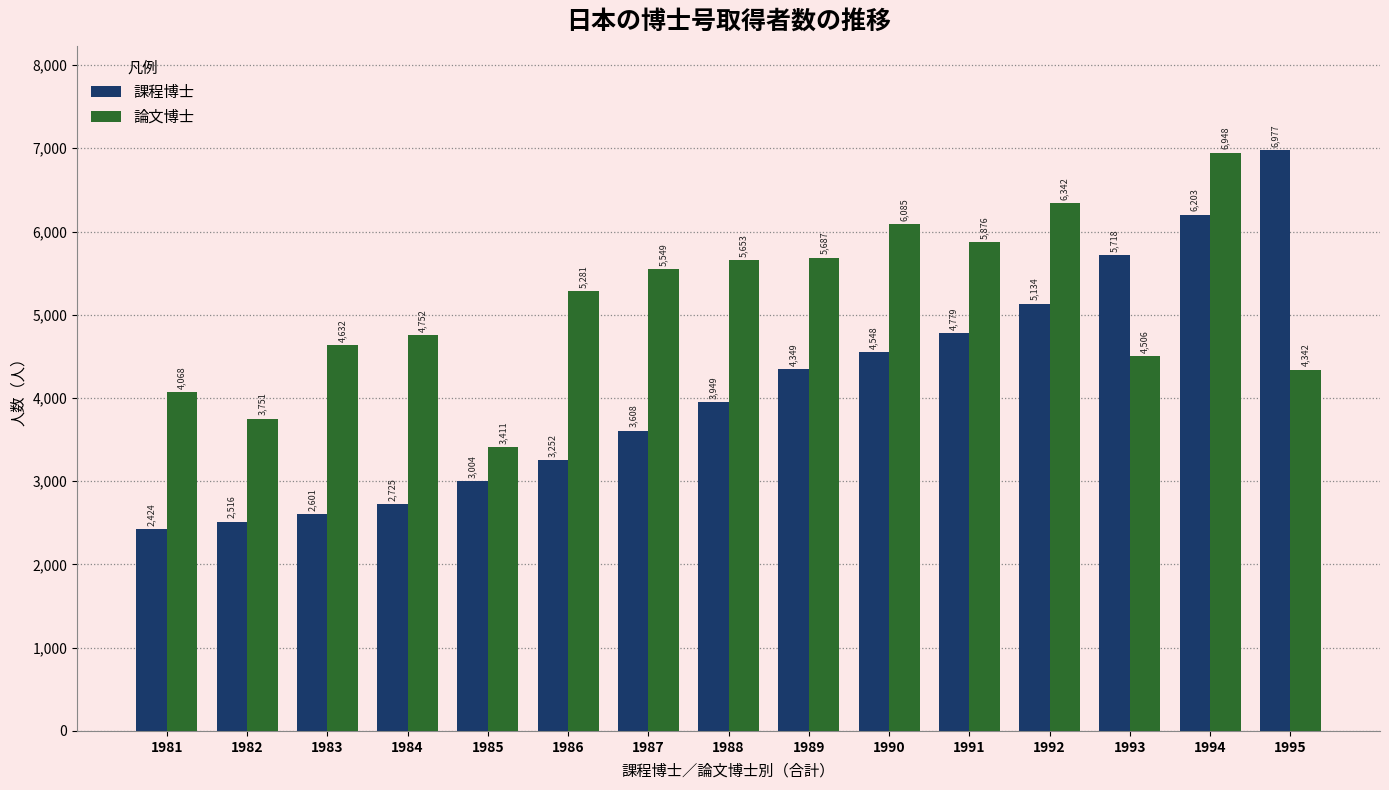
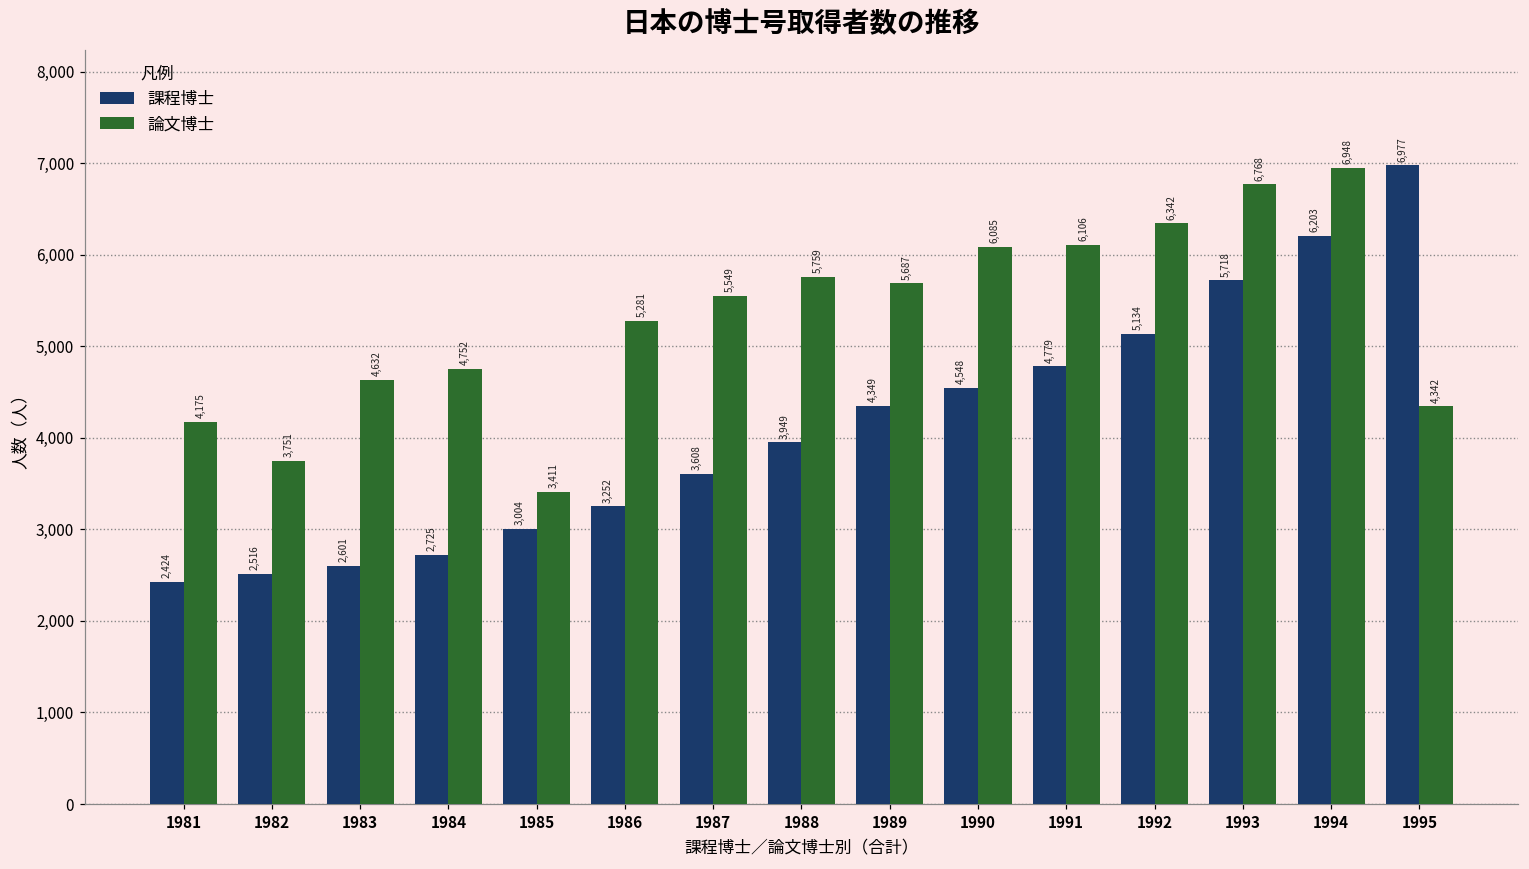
論文博士, 1981: 4,068 -> 4,175
論文博士, 1988: 5,653 -> 5,759
論文博士, 1991: 5,876 -> 6,106
論文博士, 1993: 4,506 -> 6,768
